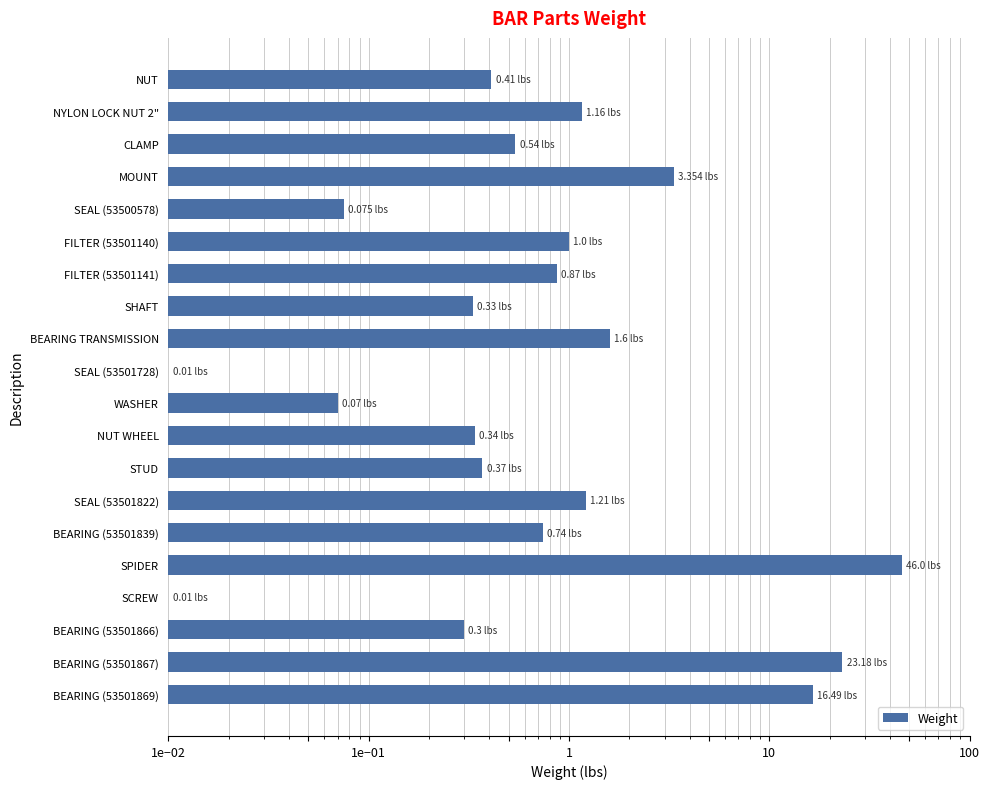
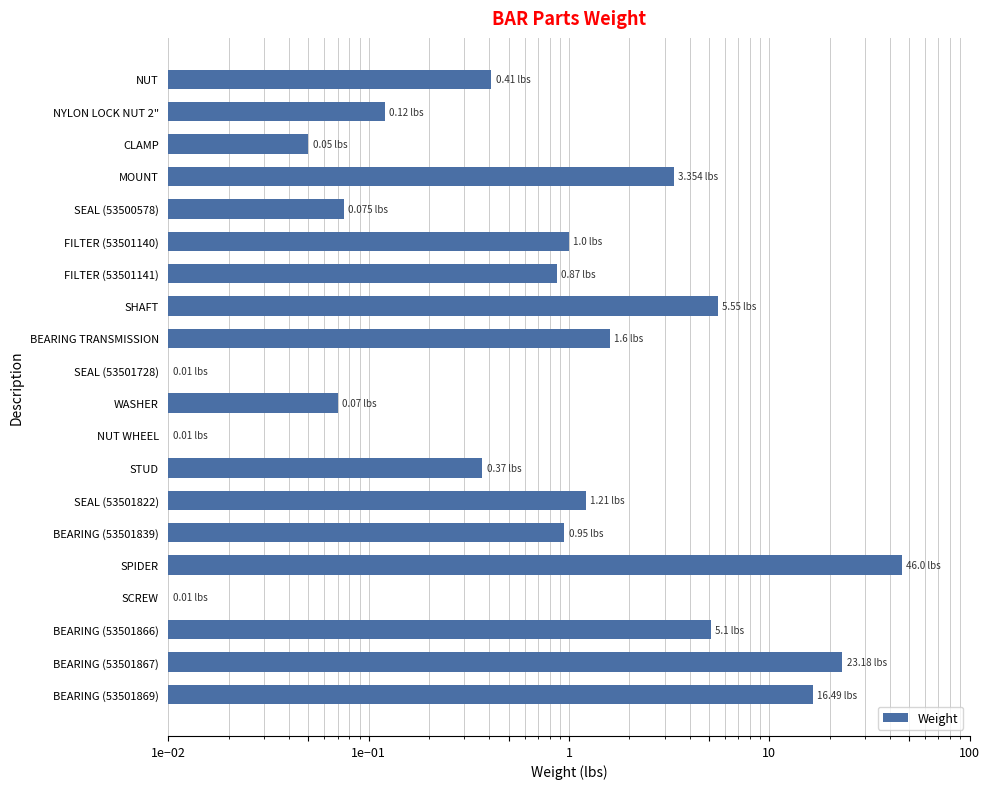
NYLON LOCK NUT 2": 1.16 -> 0.12
CLAMP: 0.54 -> 0.05
SHAFT: 0.33 -> 5.55
NUT WHEEL: 0.34 -> 0.01
BEARING (53501839): 0.74 -> 0.95
BEARING (53501866): 0.3 -> 5.1
